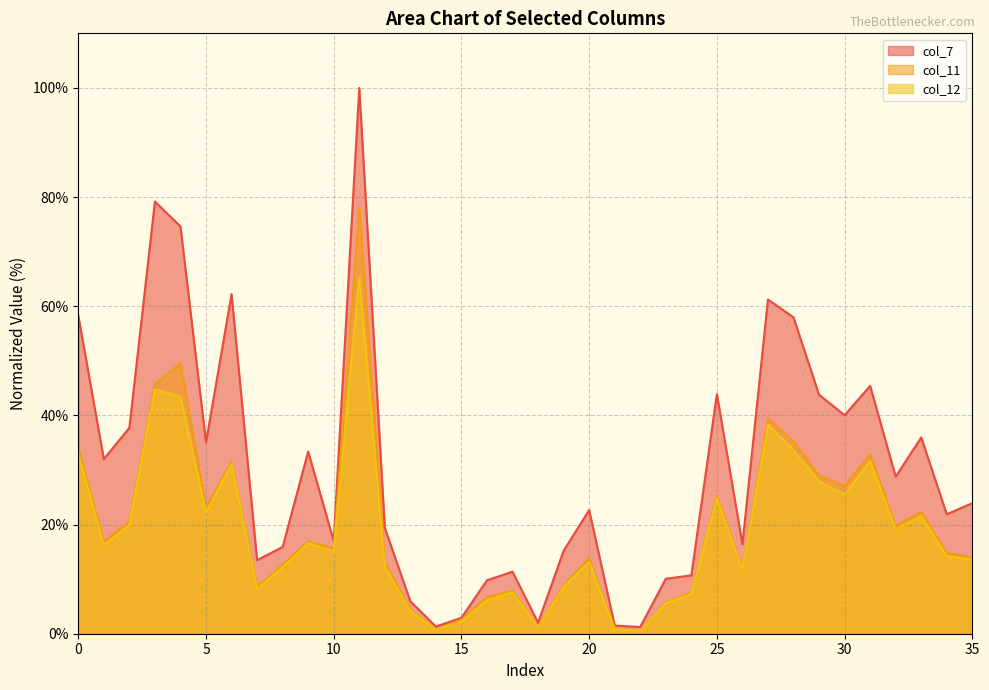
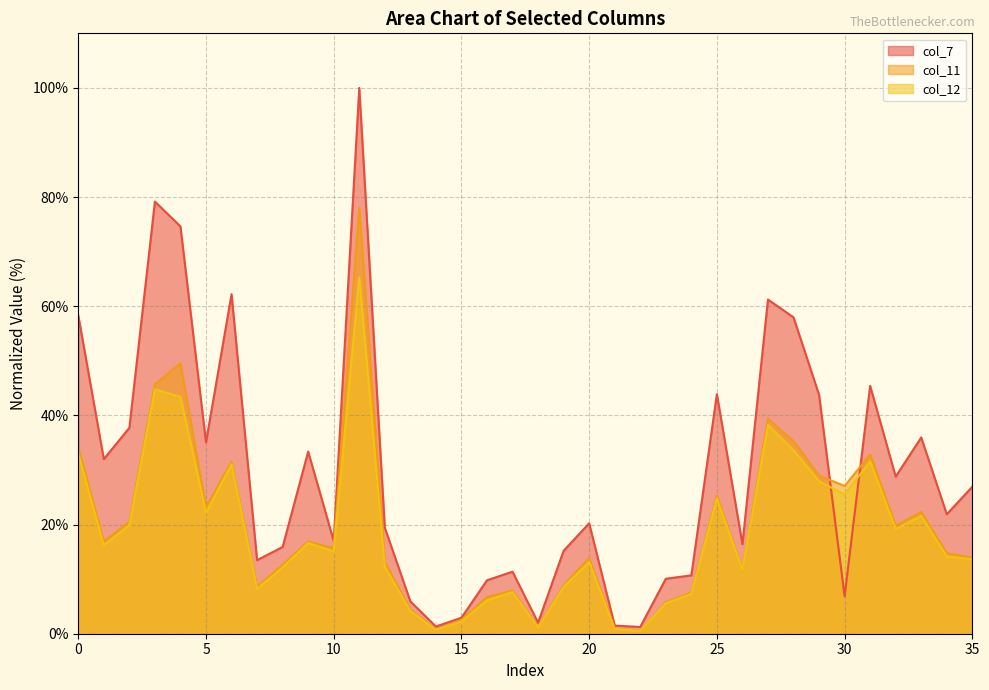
col_7, 20: 23% -> 20%
col_7, 30: 40% -> 7%
col_7, 35: 24% -> 27%
